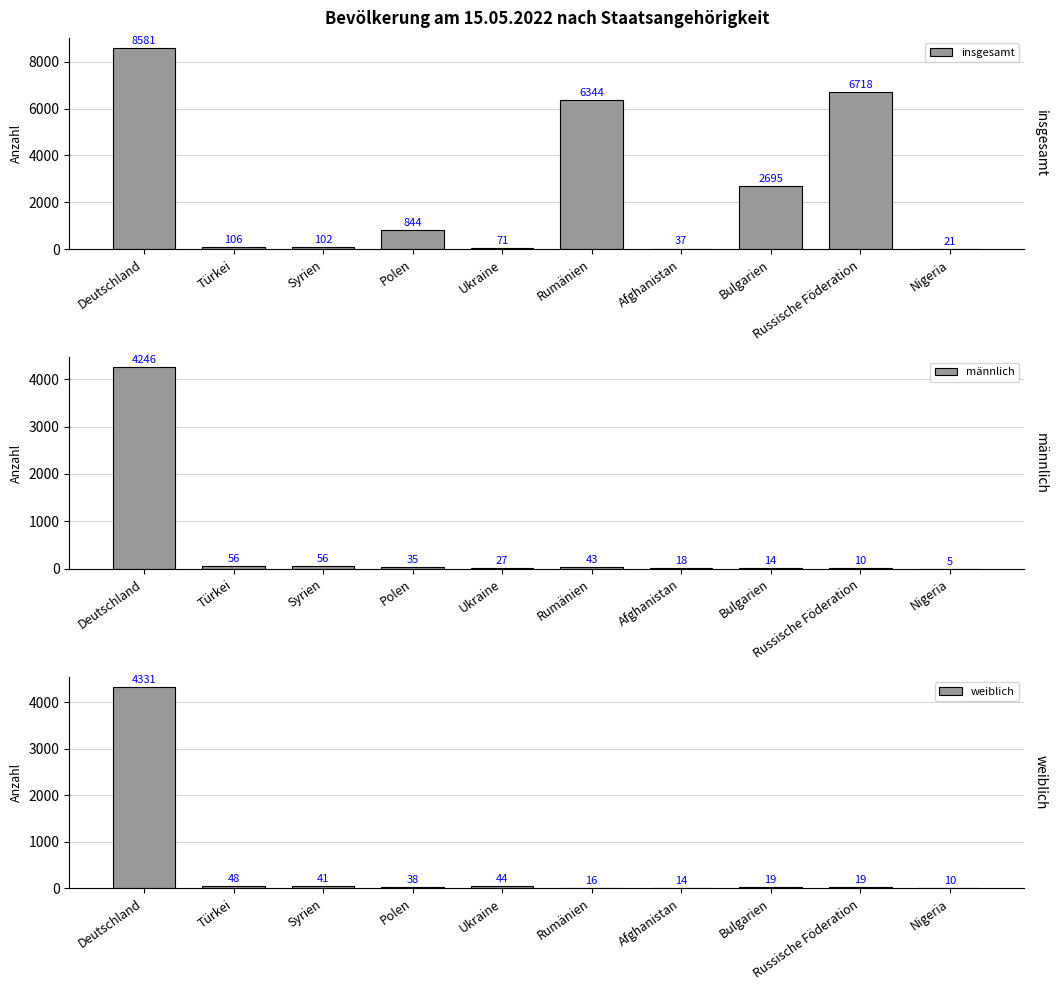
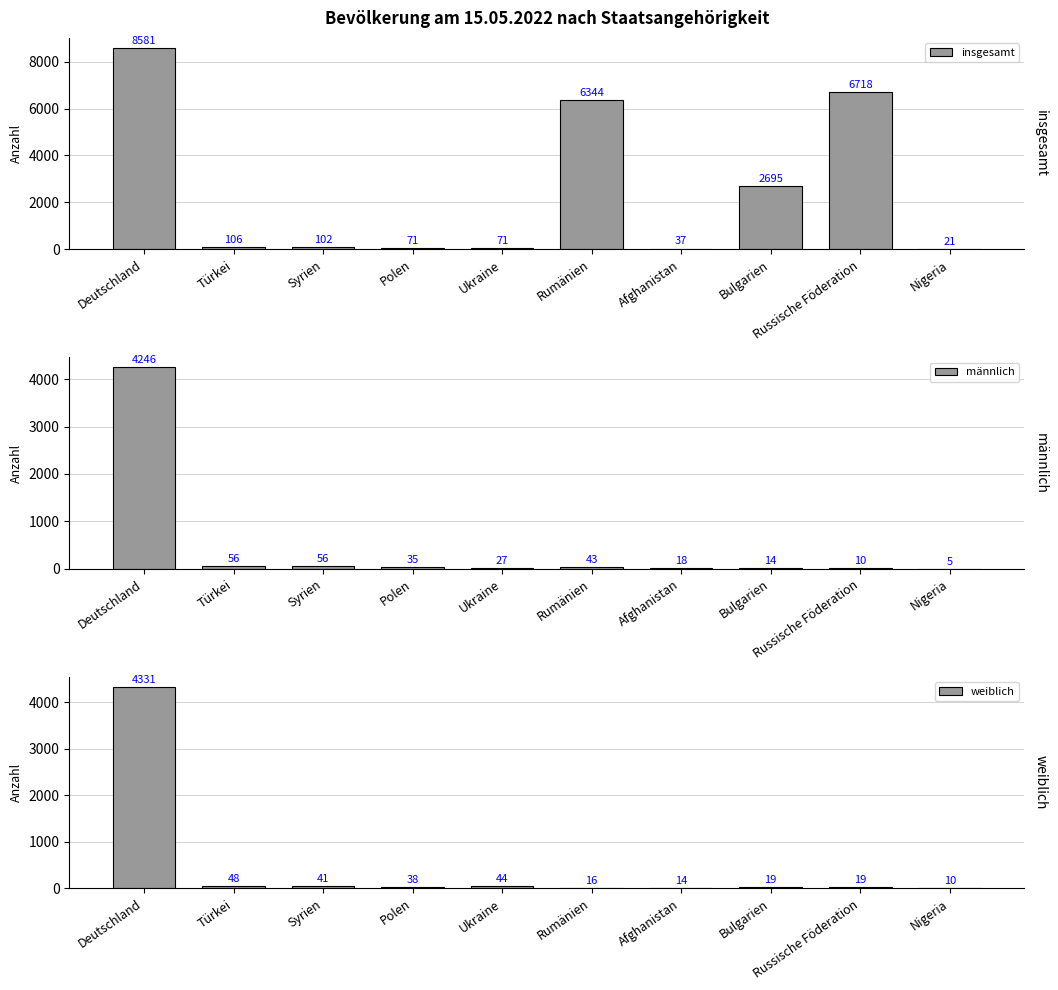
Bevölkerung am 15.05.2022 nach Staatsangehörigkeit, Polen: 844 -> 71
